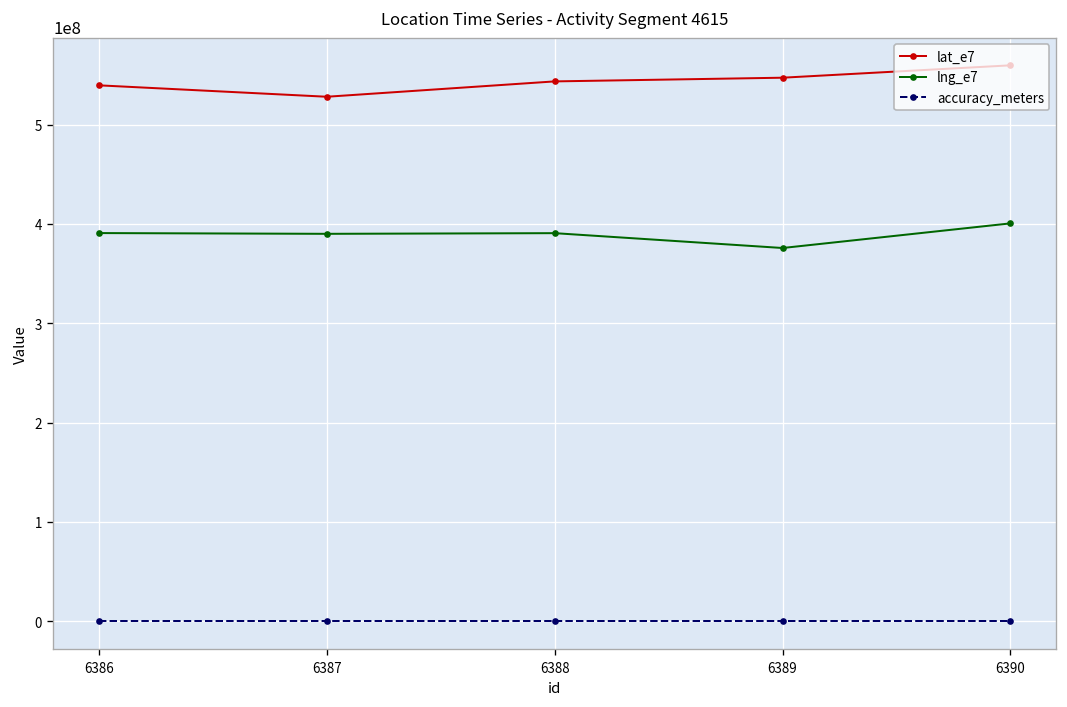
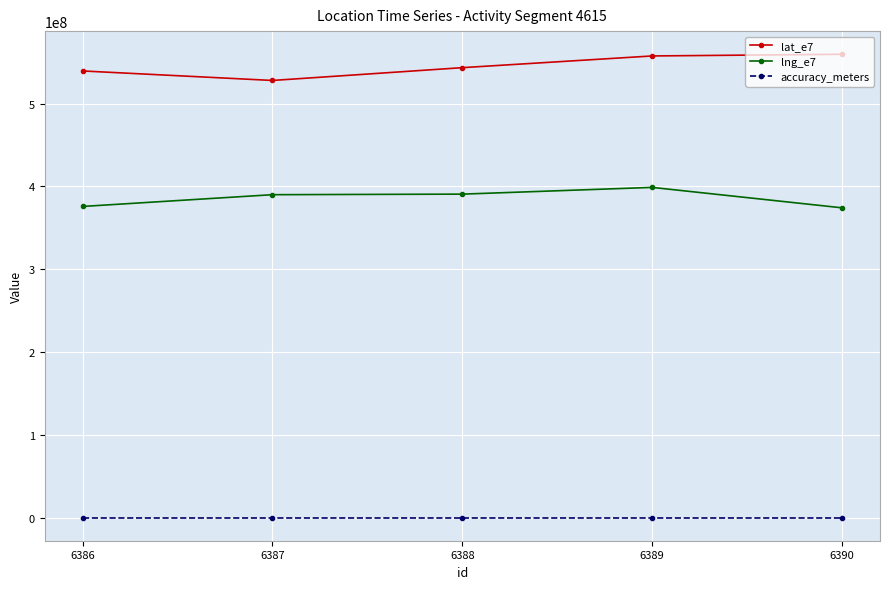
lng_e7, 6386: 390000000 -> 380000000
lat_e7, 6389: 550000000 -> 560000000
lng_e7, 6389: 380000000 -> 400000000
lng_e7, 6390: 400000000 -> 370000000
